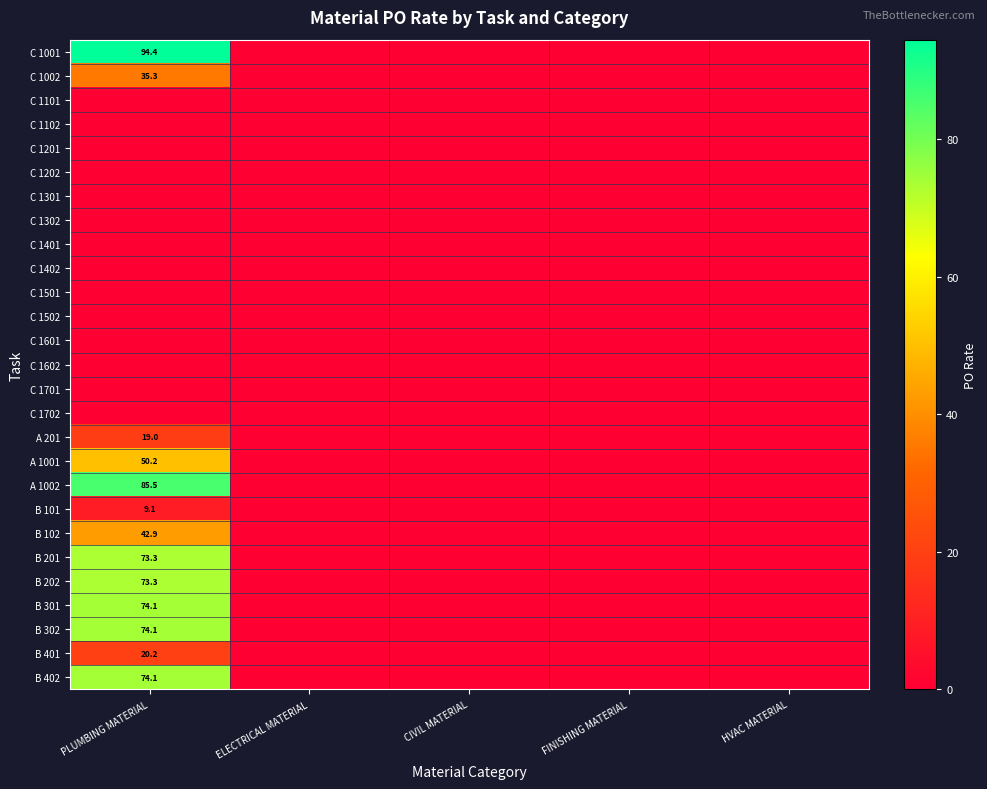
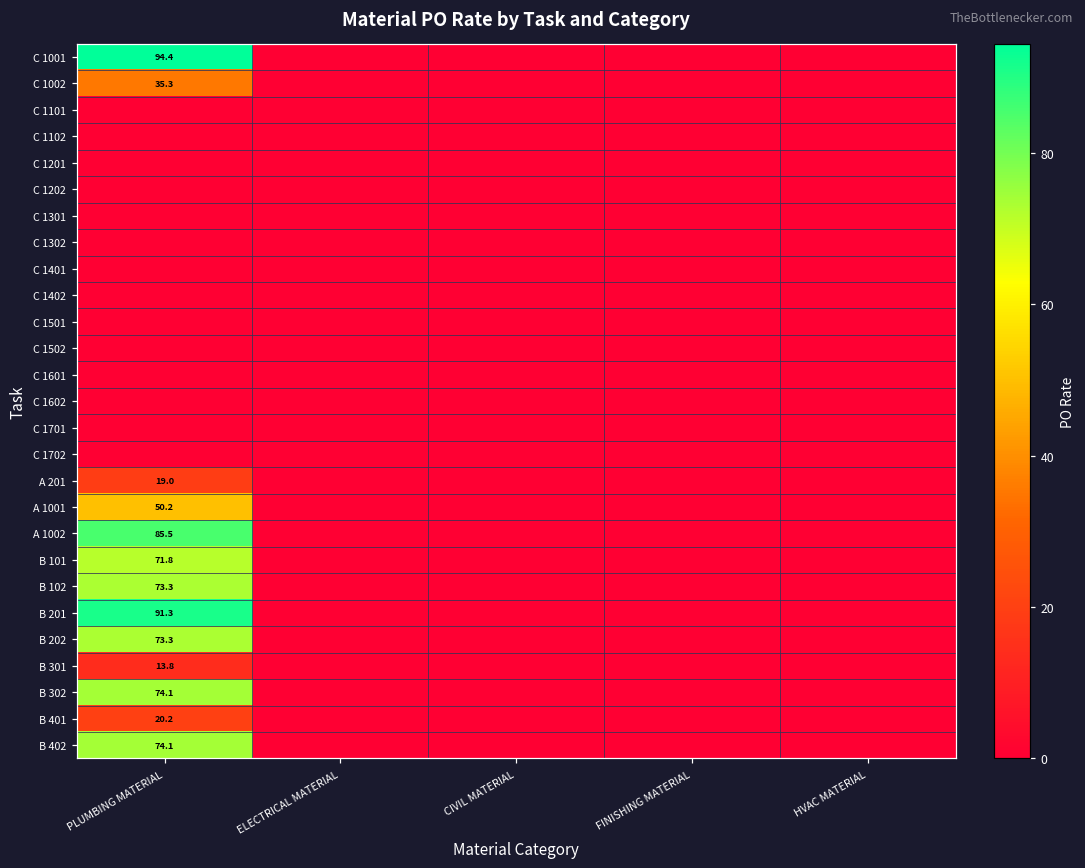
B 101, PLUMBING MATERIAL: 9.1 -> 71.8
B 102, PLUMBING MATERIAL: 42.9 -> 73.3
B 201, PLUMBING MATERIAL: 73.3 -> 91.3
B 301, PLUMBING MATERIAL: 74.1 -> 13.8
